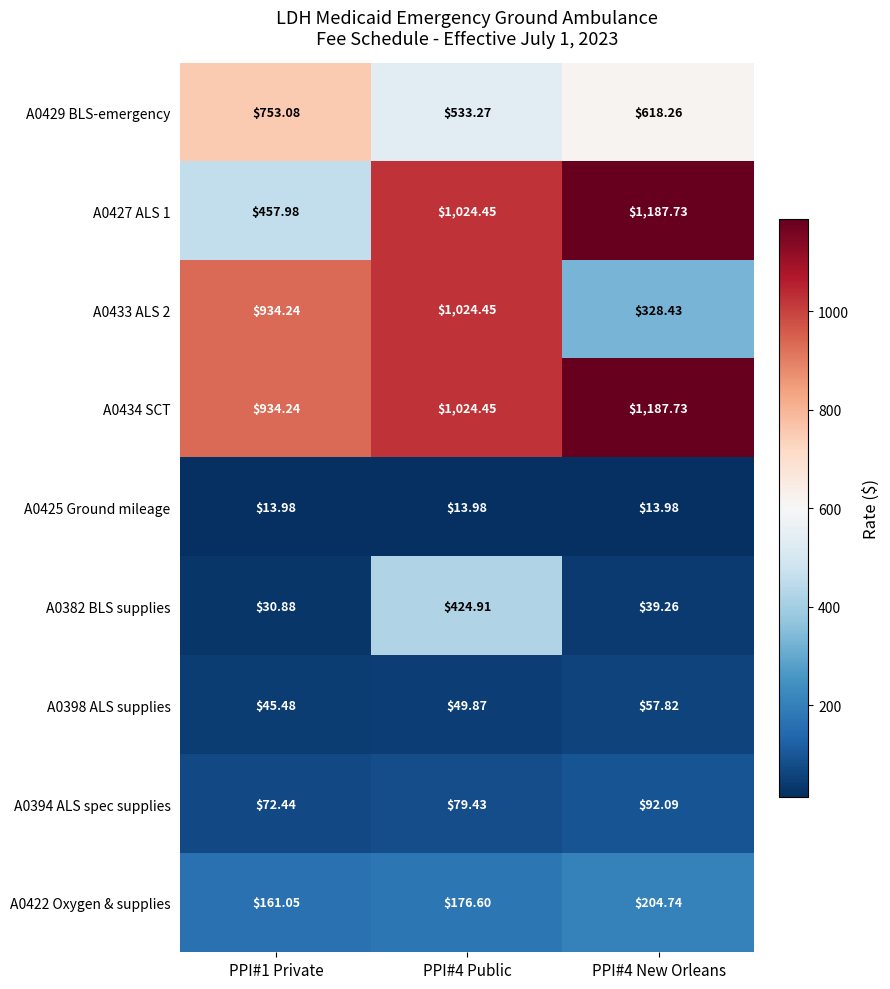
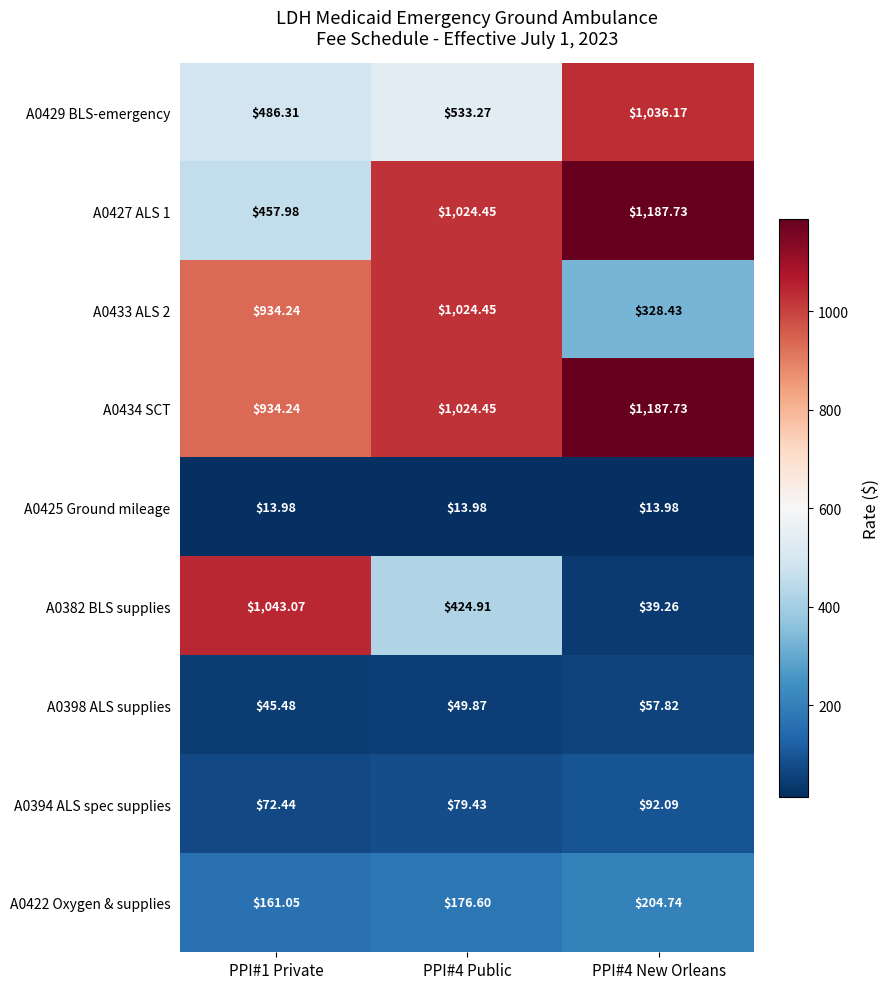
A0429 BLS-emergency, PPI#1 Private: $753.08 -> $486.31
A0429 BLS-emergency, PPI#4 New Orleans: $618.26 -> $1,036.17
A0382 BLS supplies, PPI#1 Private: $30.88 -> $1,043.07
